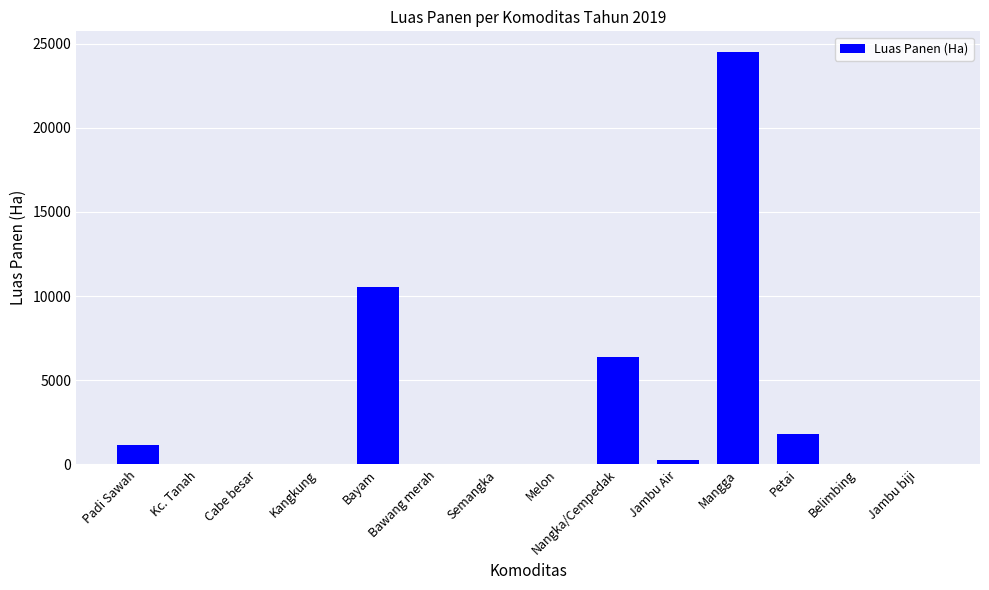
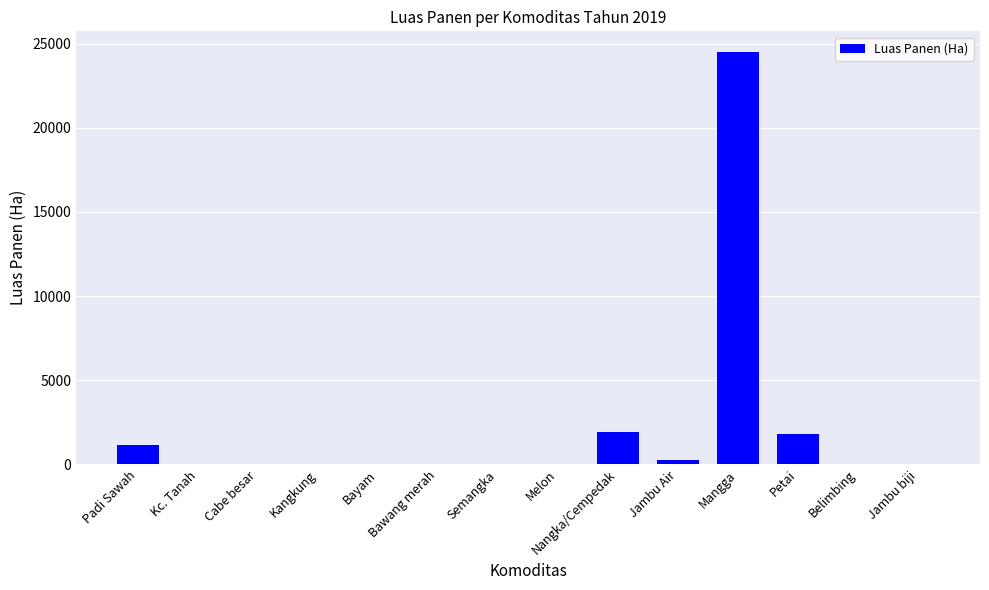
Bayam: 10500 -> 0
Nangka/Cempedak: 6400 -> 1900
